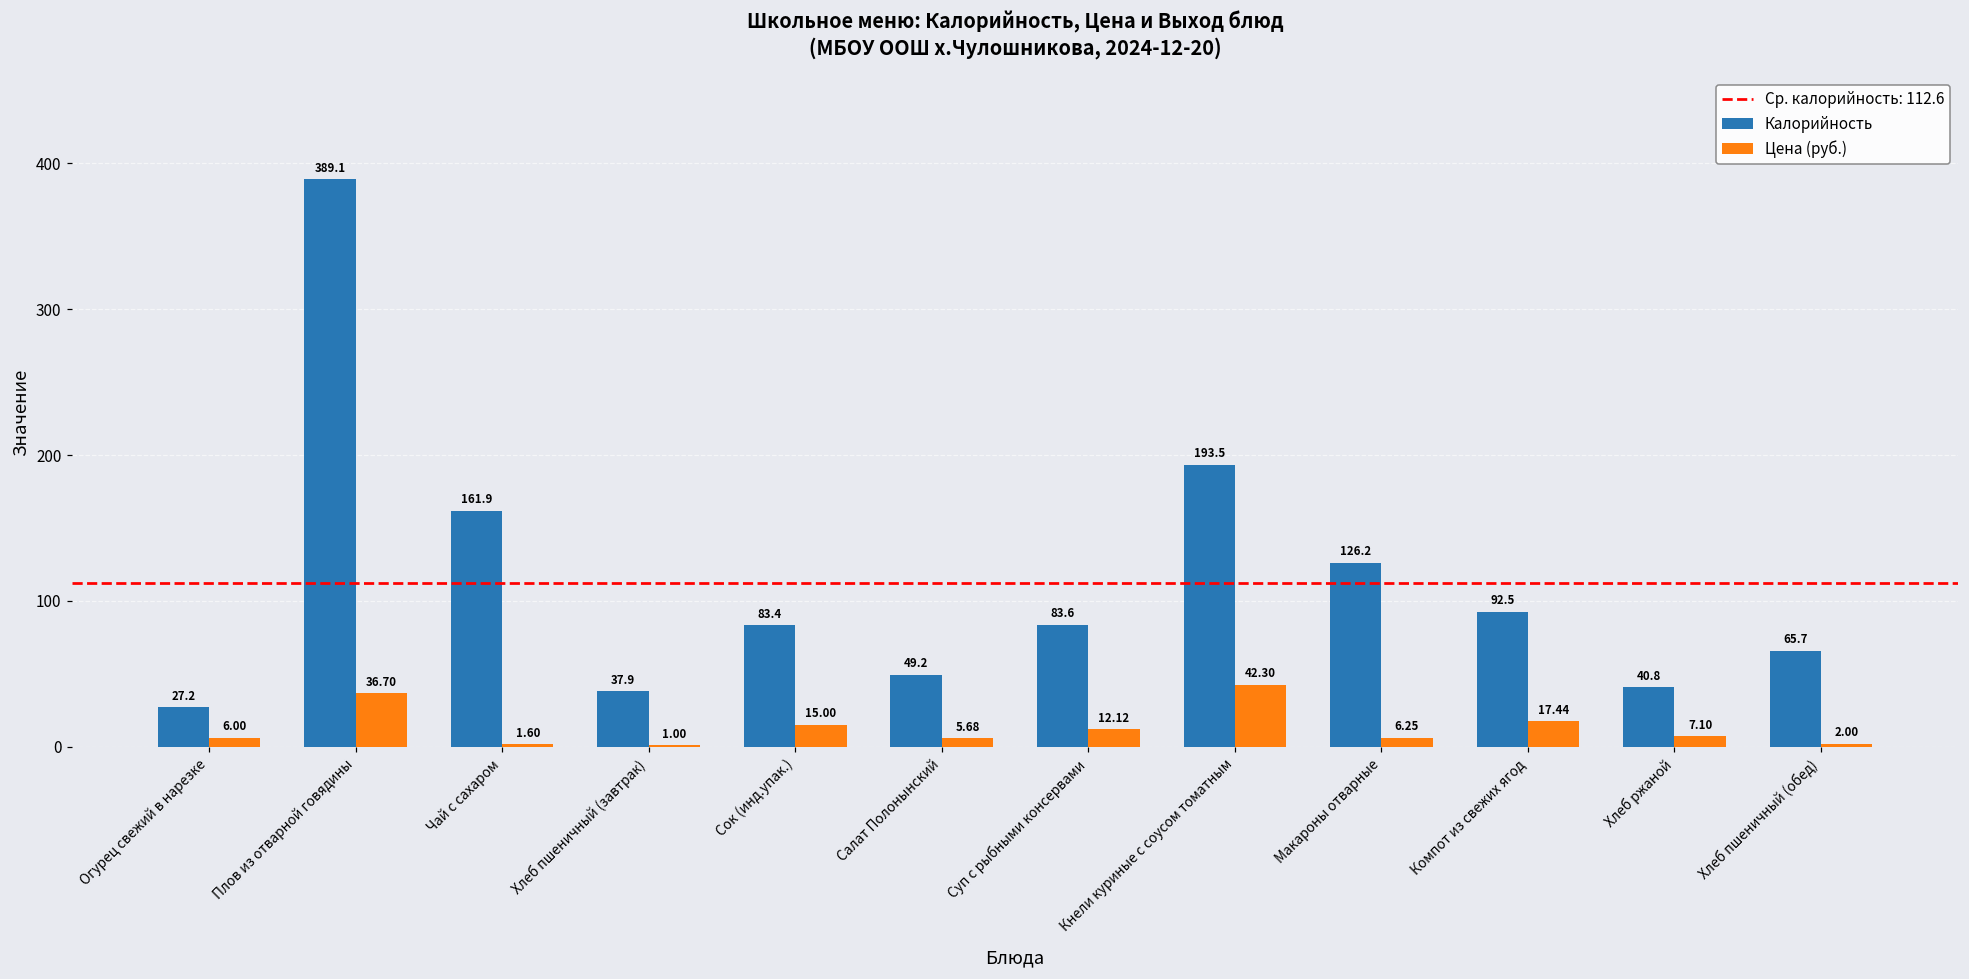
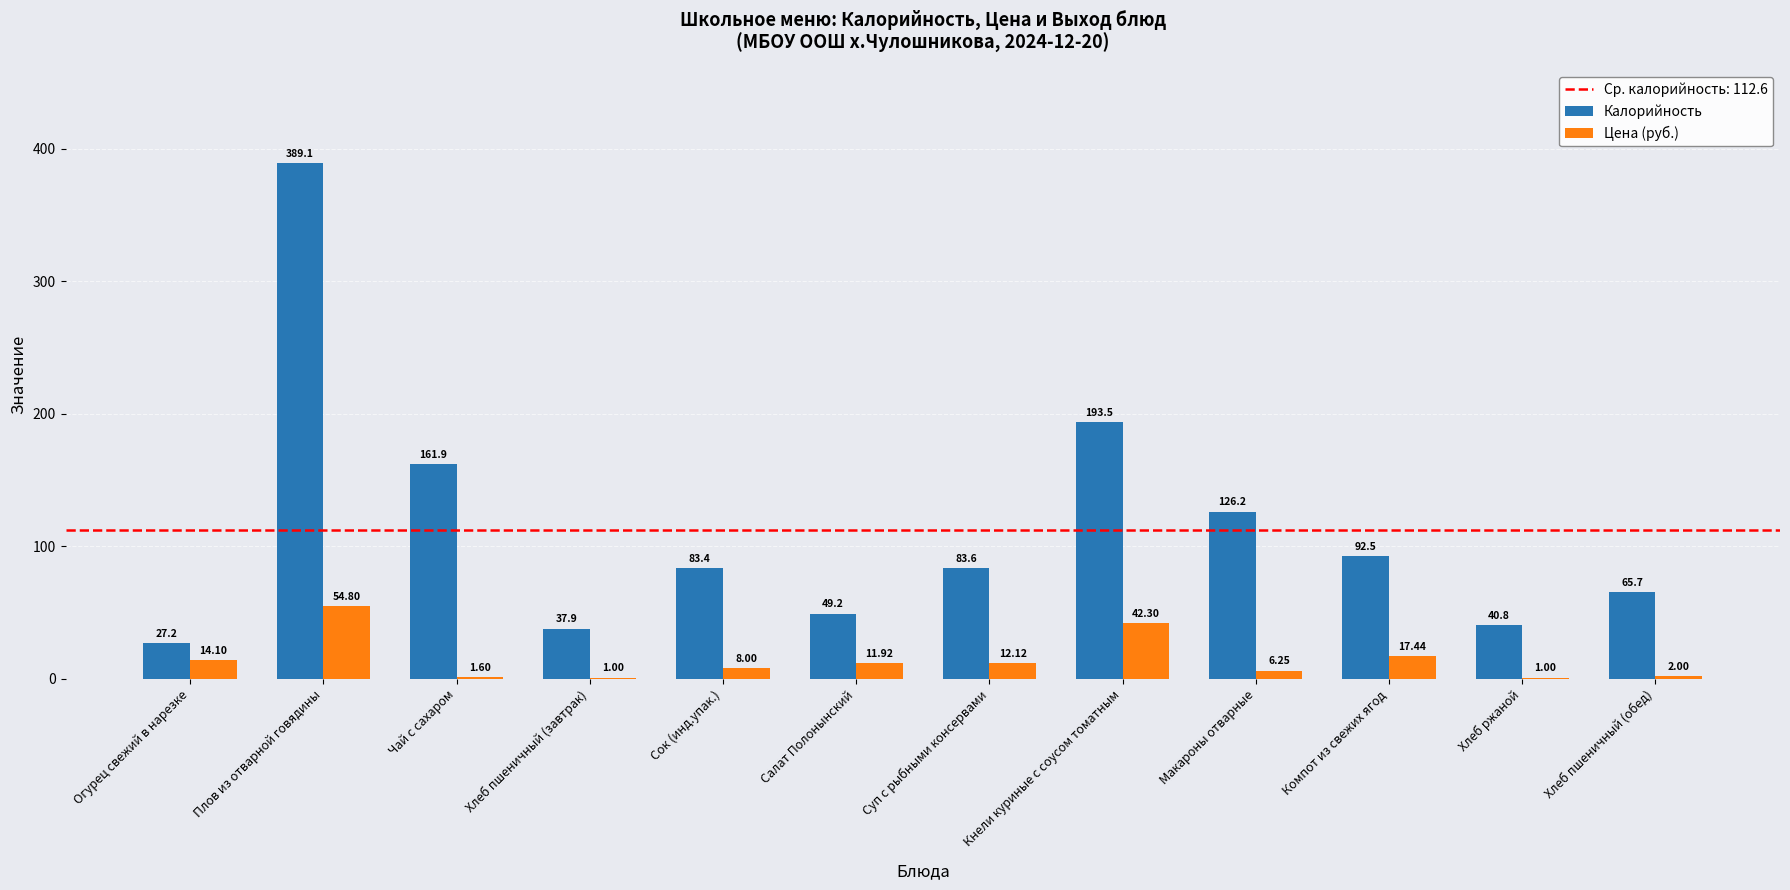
Цена (руб.), Огурец свежий в нарезке: 6.00 -> 14.10
Цена (руб.), Плов из отварной говядины: 36.70 -> 54.80
Цена (руб.), Сок (инд.упак.): 15.00 -> 8.00
Цена (руб.), Салат Полонынский: 5.68 -> 11.92
Цена (руб.), Хлеб ржаной: 7.10 -> 1.00
